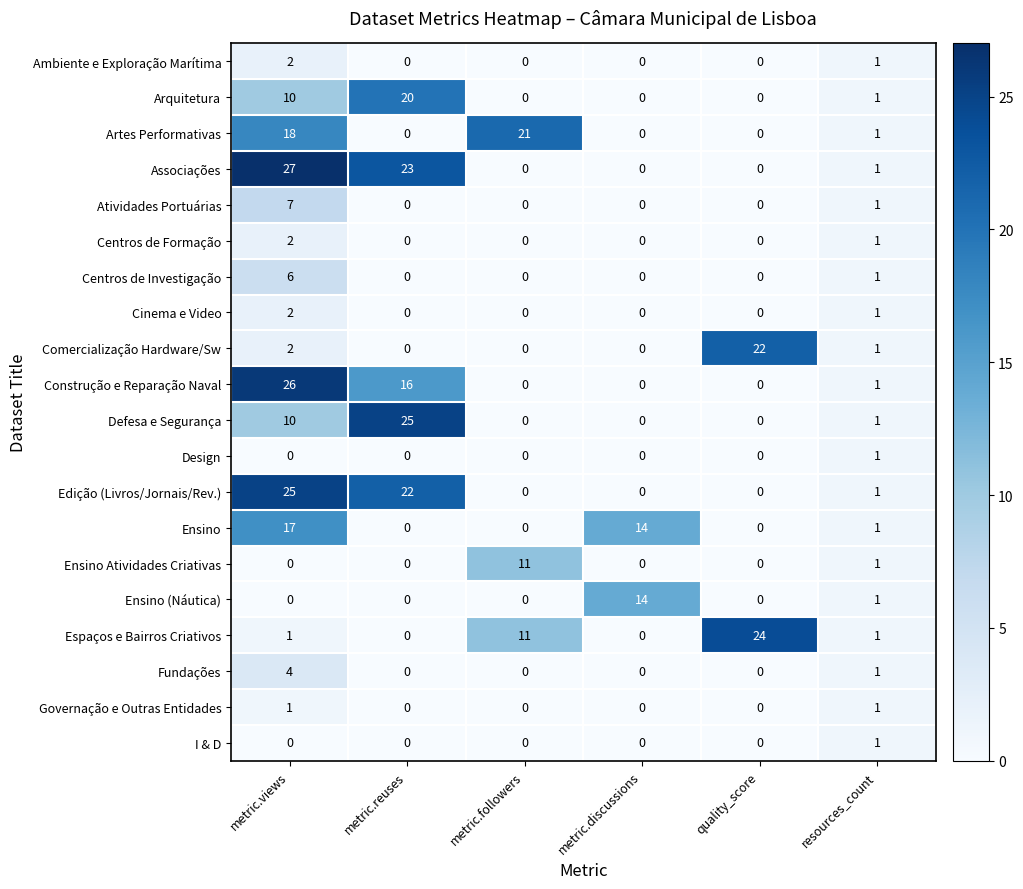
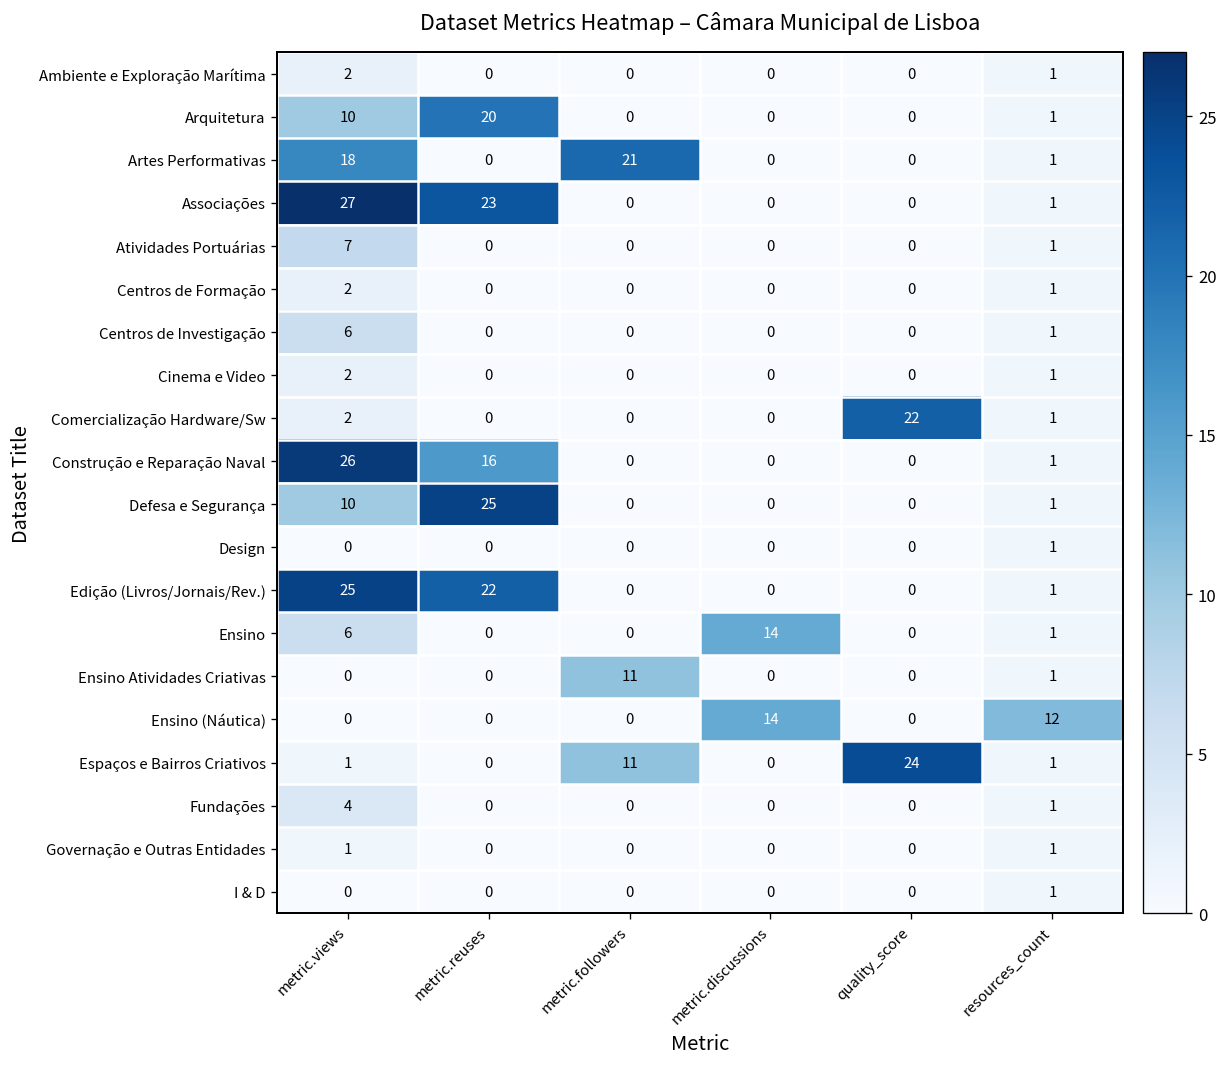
Ensino, metric.views: 17 -> 6
Ensino (Náutica), resources_count: 1 -> 12
